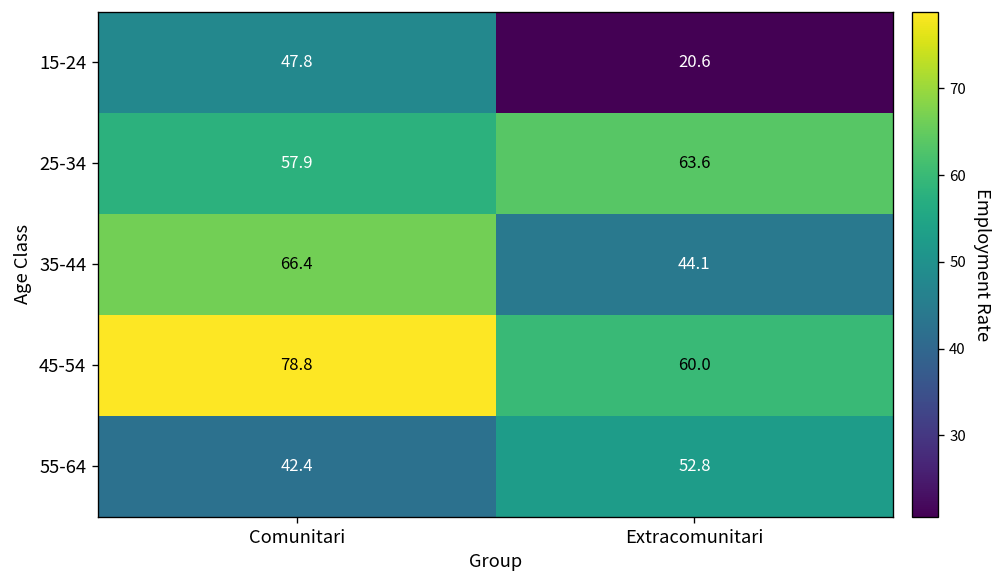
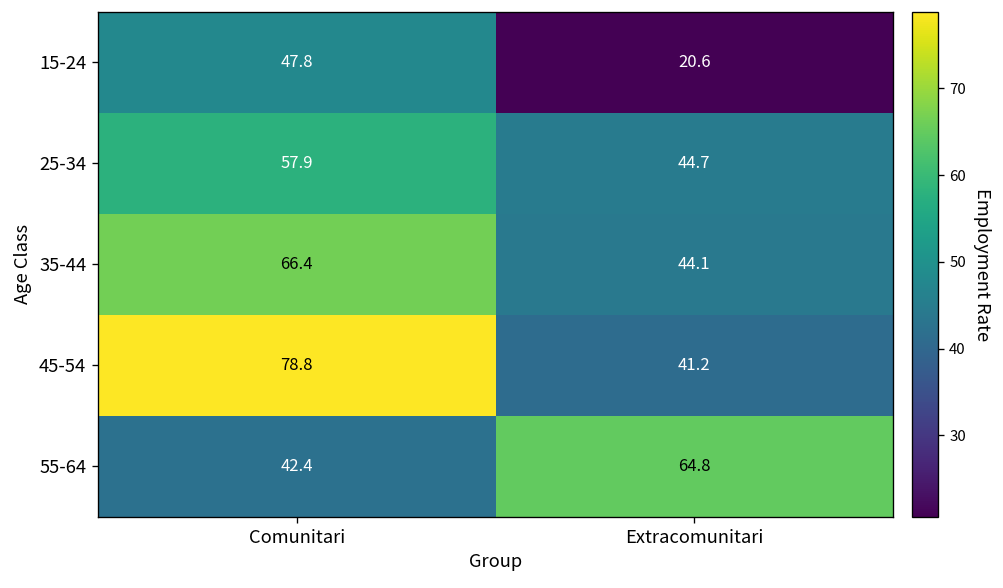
25-34, Extracomunitari: 63.6 -> 44.7
45-54, Extracomunitari: 60.0 -> 41.2
55-64, Extracomunitari: 52.8 -> 64.8
